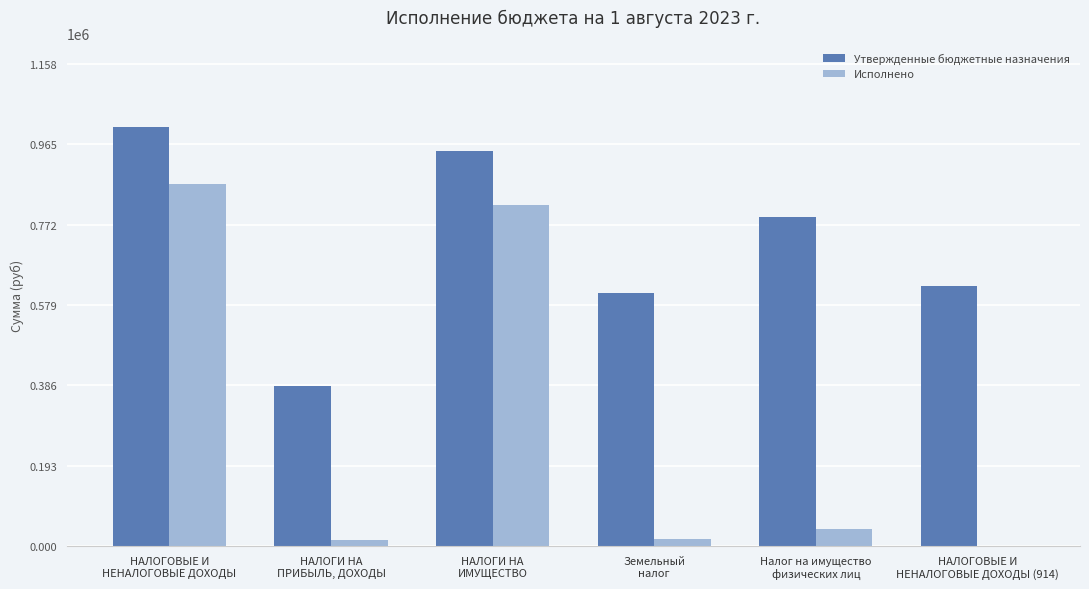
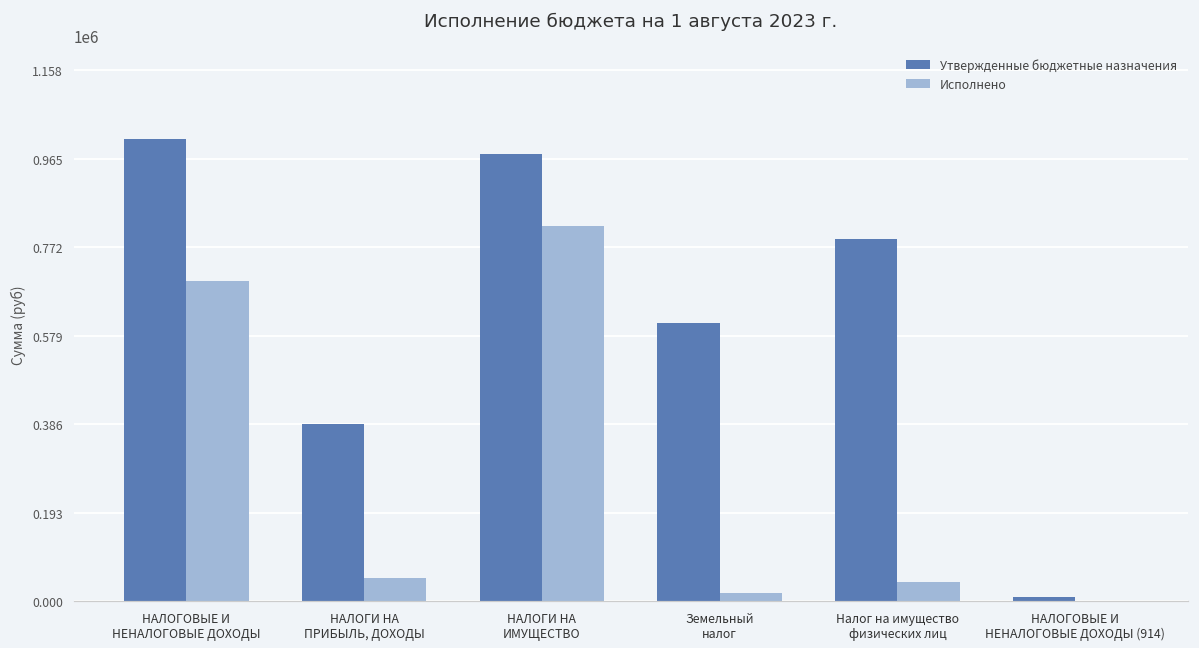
Исполнено, НАЛОГОВЫЕ И НЕНАЛОГОВЫЕ ДОХОДЫ: 870000 -> 700000
Исполнено, НАЛОГИ НА ПРИБЫЛЬ, ДОХОДЫ: 10000 -> 50000
Утвержденные бюджетные назначения, НАЛОГИ НА ИМУЩЕСТВО: 950000 -> 980000
Утвержденные бюджетные назначения, НАЛОГОВЫЕ И НЕНАЛОГОВЫЕ ДОХОДЫ (914): 620000 -> 10000
